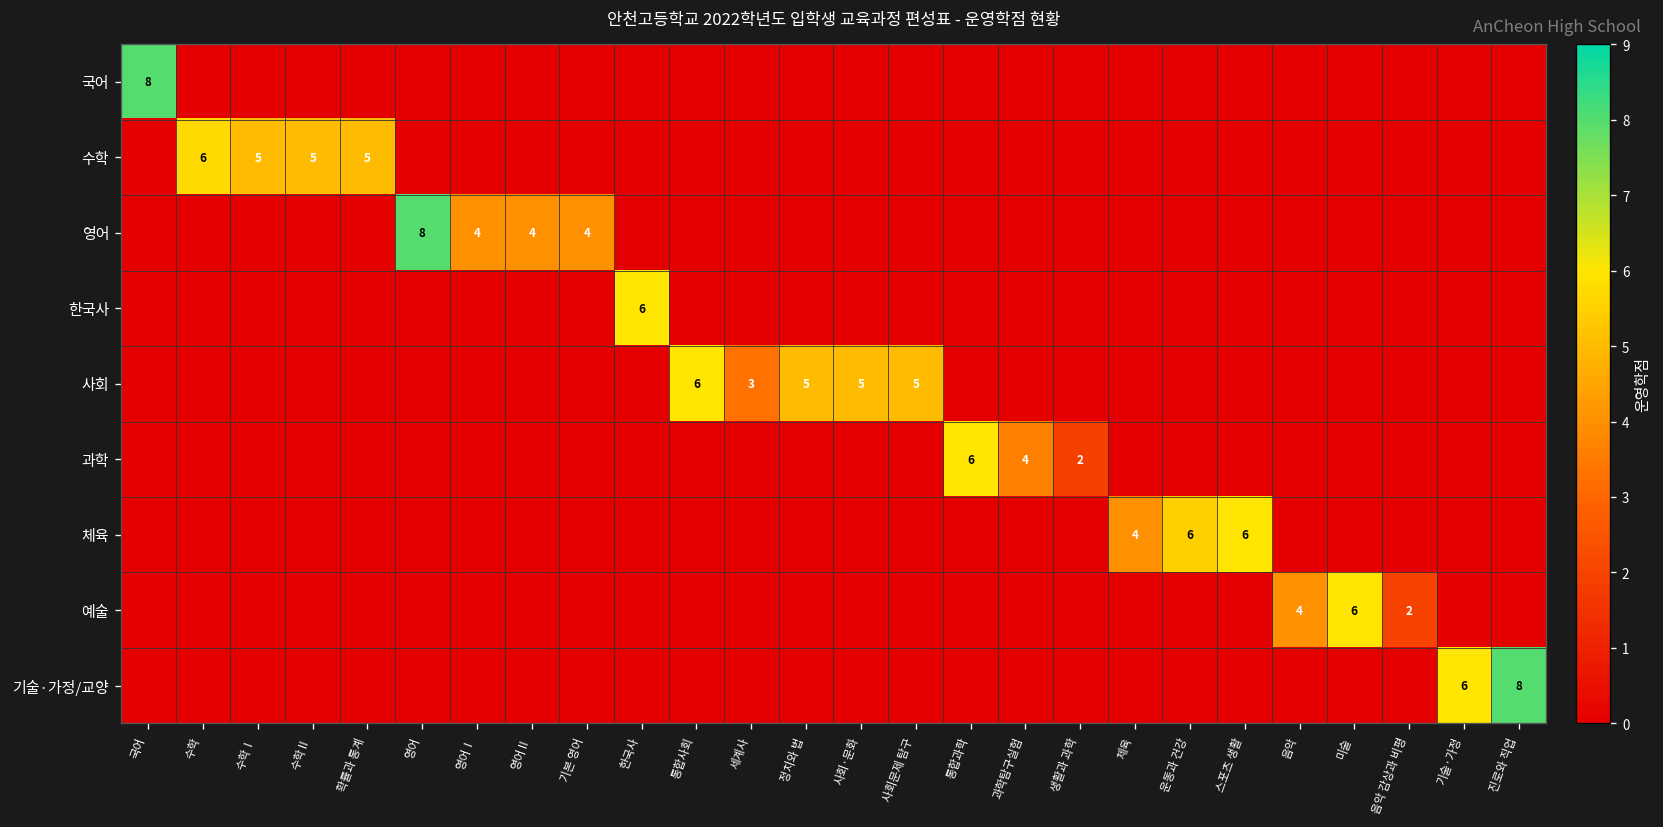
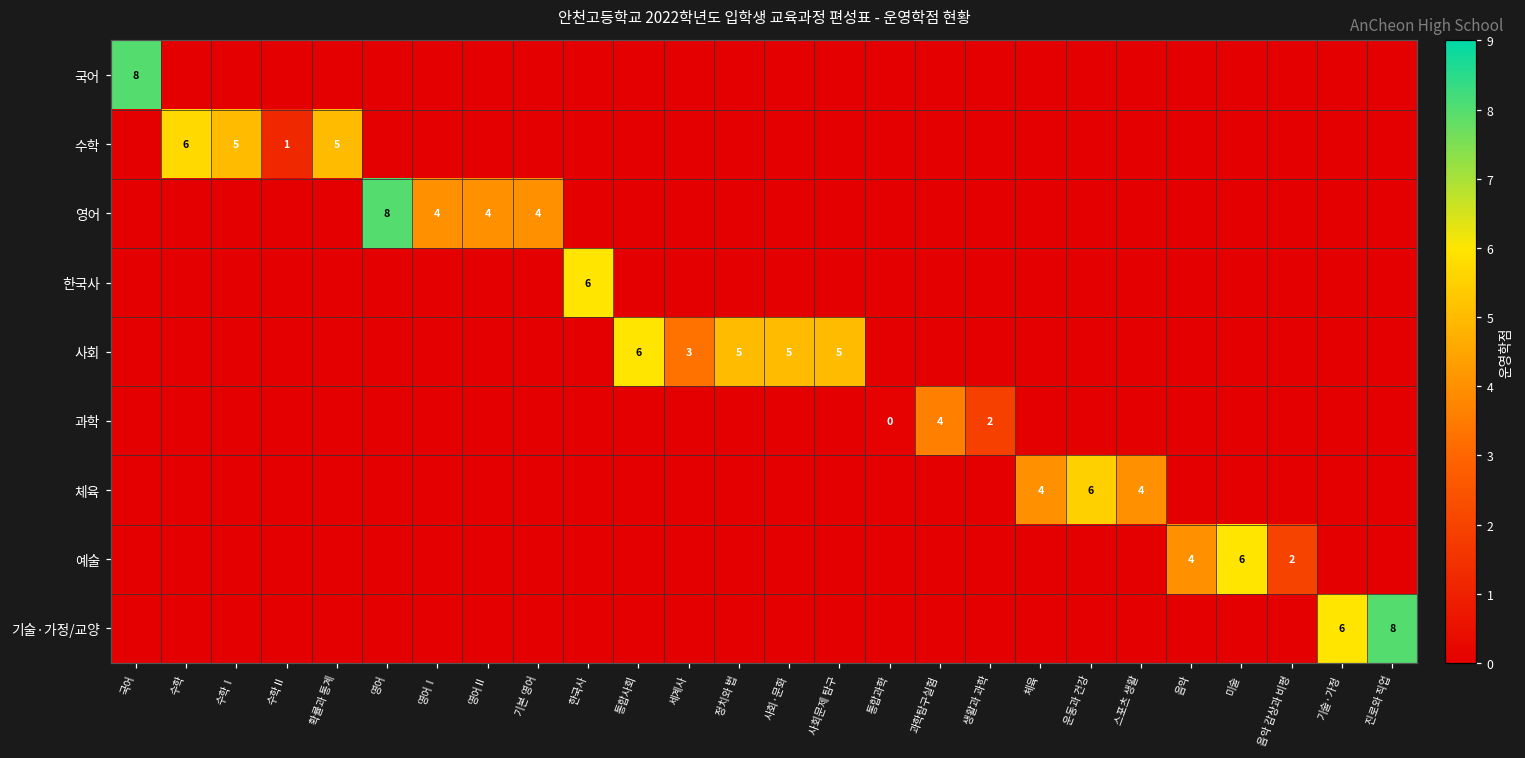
수학, 수학Ⅱ: 5 -> 1
과학, 통합과학: 6 -> 0
체육, 스포츠 생활: 6 -> 4
